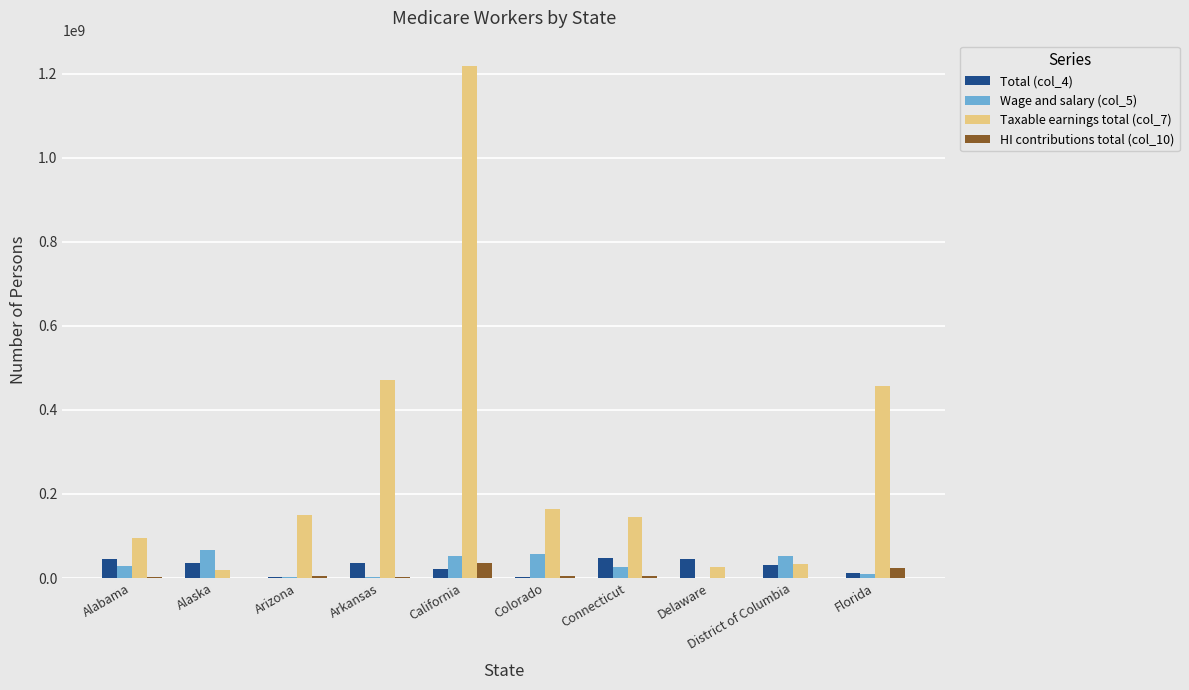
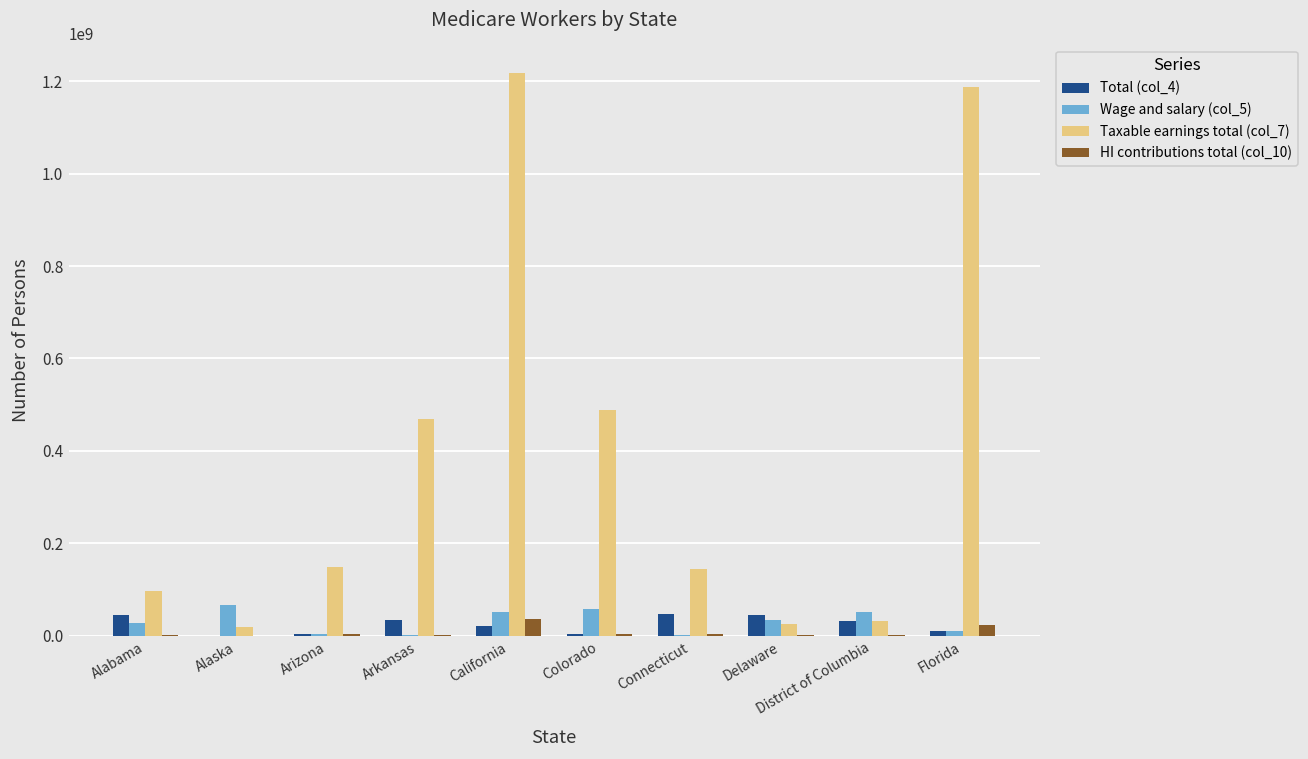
Total (col_4), Alaska: 40000000 -> 0
Taxable earnings total (col_7), Colorado: 160000000 -> 490000000
Wage and salary (col_5), Connecticut: 30000000 -> 0
Wage and salary (col_5), Delaware: 0 -> 30000000
Taxable earnings total (col_7), Florida: 460000000 -> 1190000000
